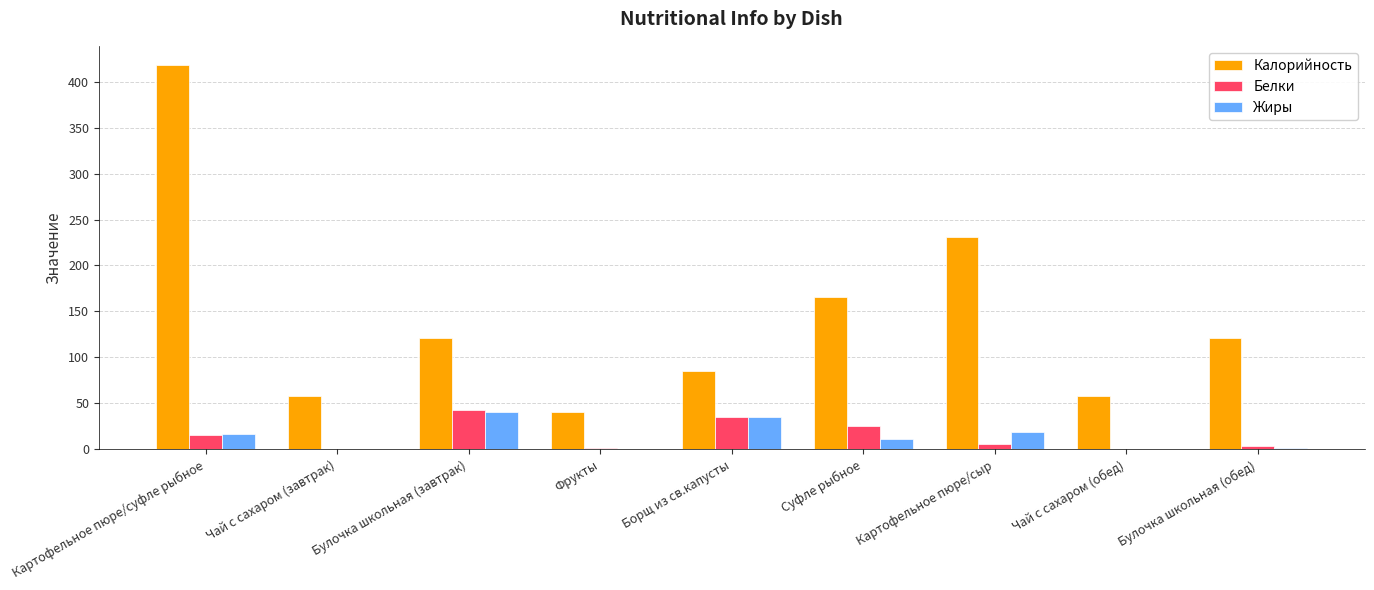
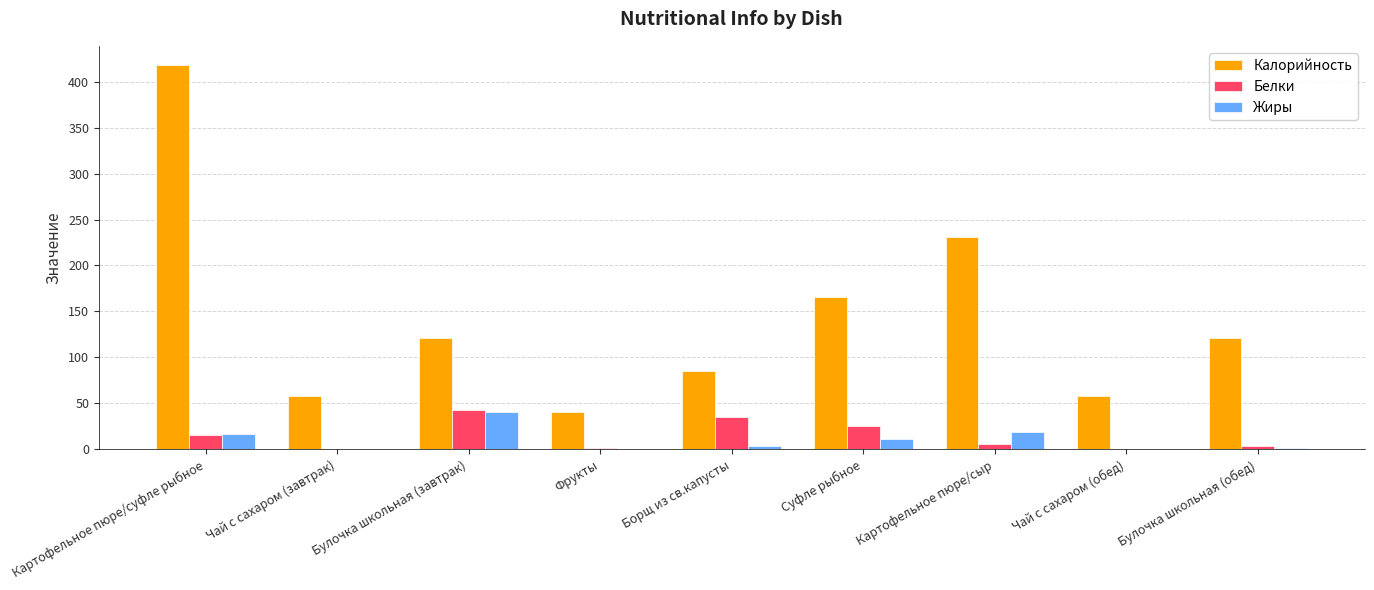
Жиры, Борщ из св.капусты: 40 -> 0
